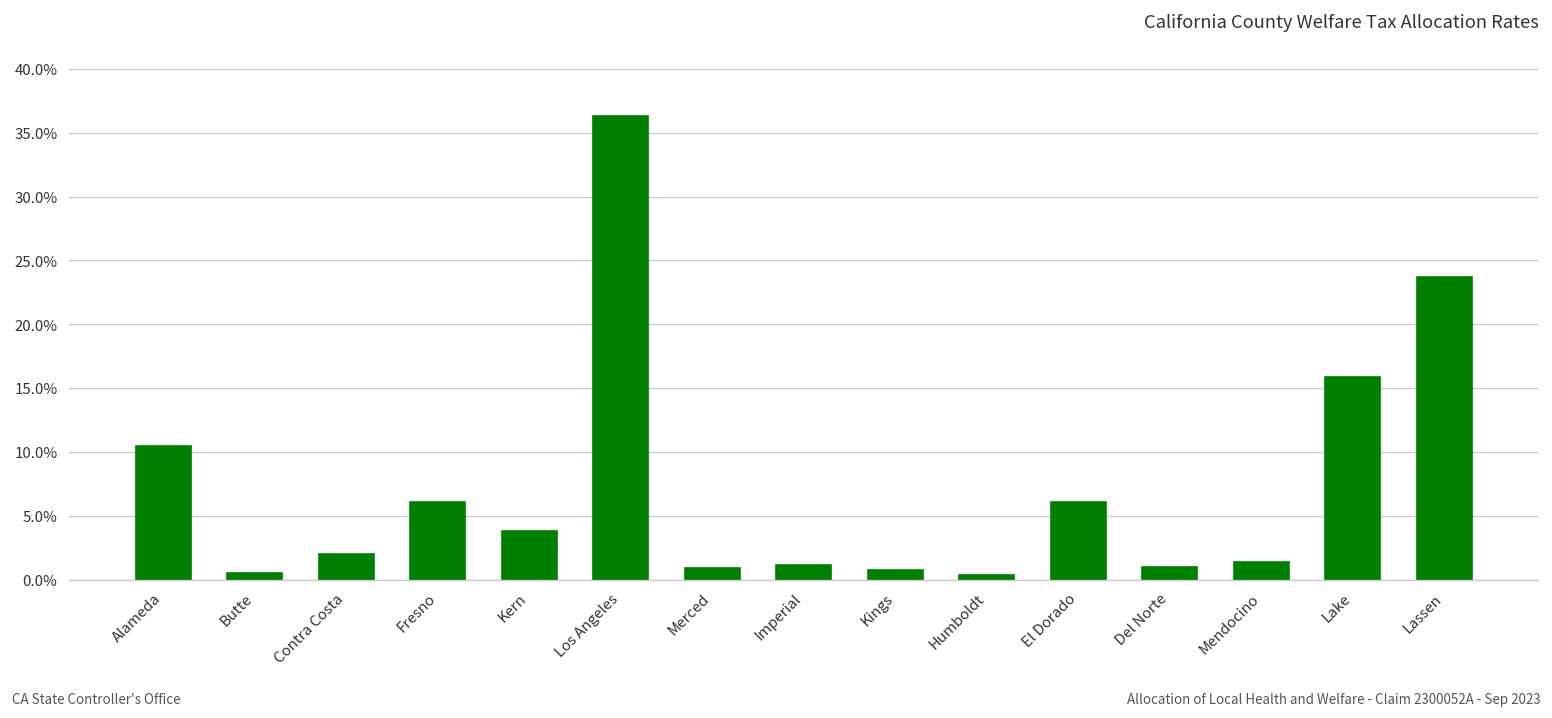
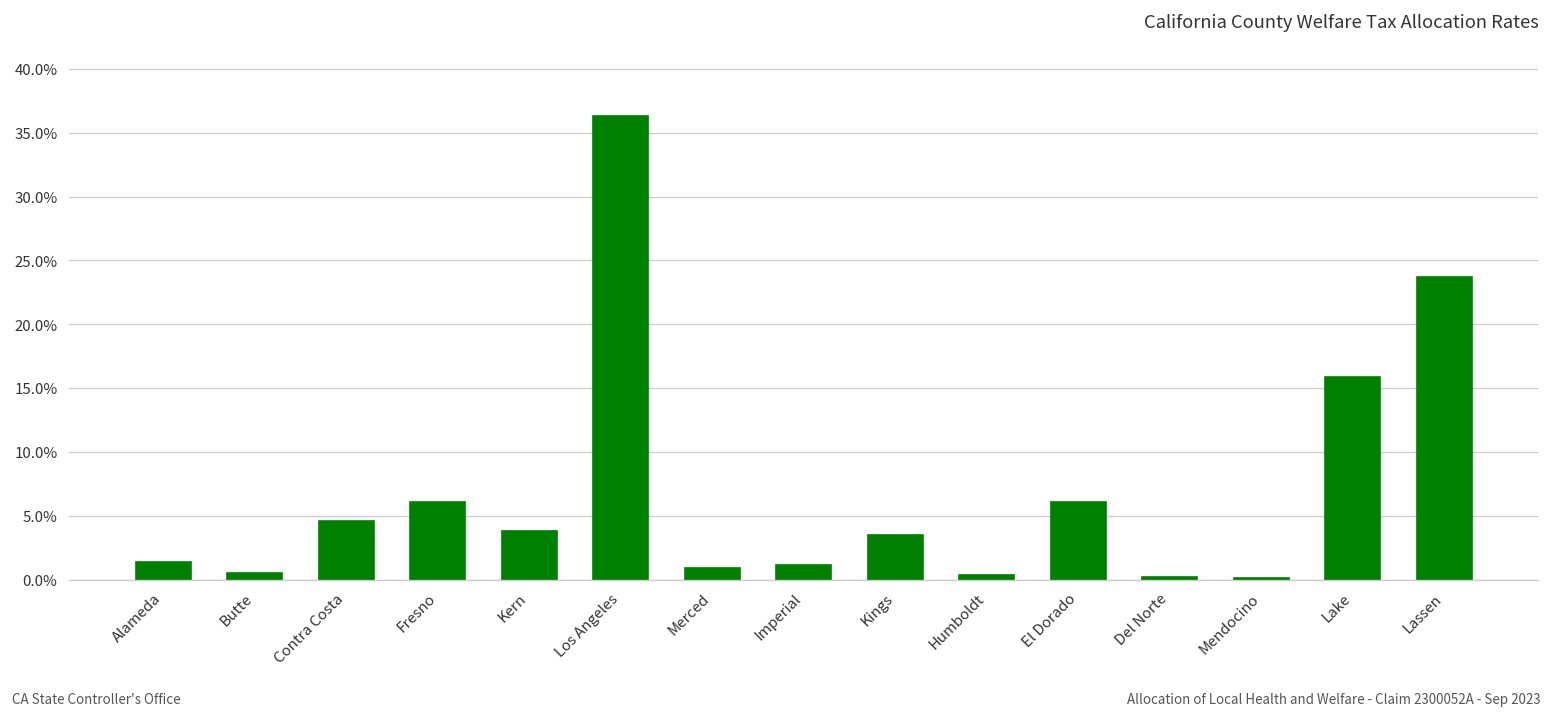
Alameda: 10.4% -> 1.4%
Contra Costa: 2.0% -> 4.6%
Kings: 0.8% -> 3.5%
Del Norte: 1.0% -> 0.2%
Mendocino: 1.4% -> 0.1%
